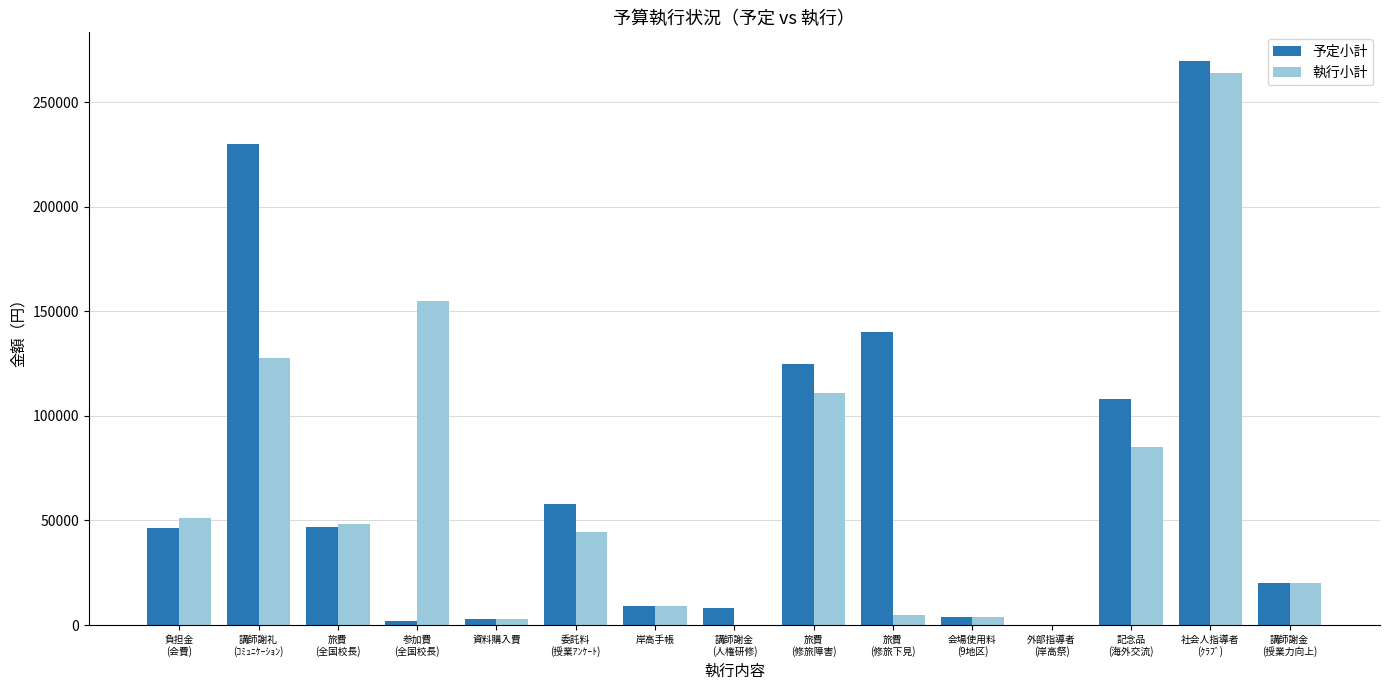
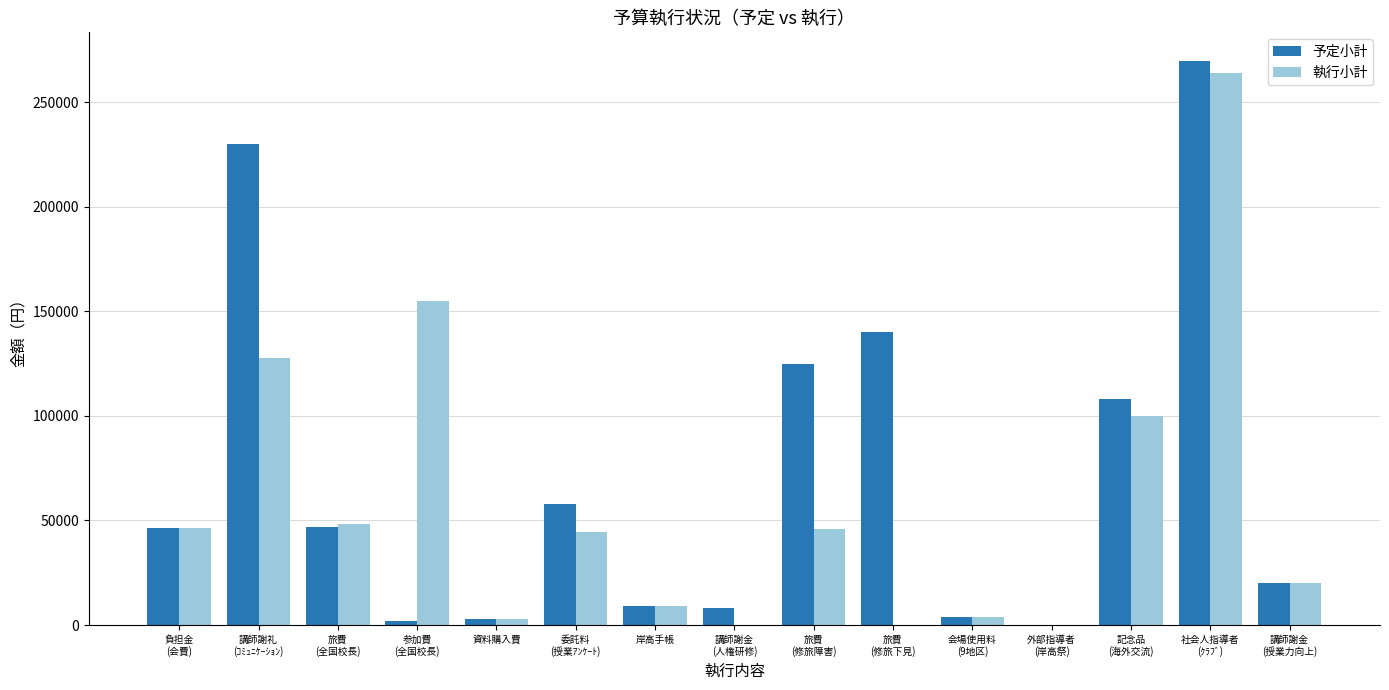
執行小計, 負担金 (会費): 51000 -> 46000
執行小計, 旅費 (修旅障害): 111000 -> 46000
執行小計, 旅費 (修旅下見): 5000 -> 0
執行小計, 記念品 (海外交流): 85000 -> 100000
